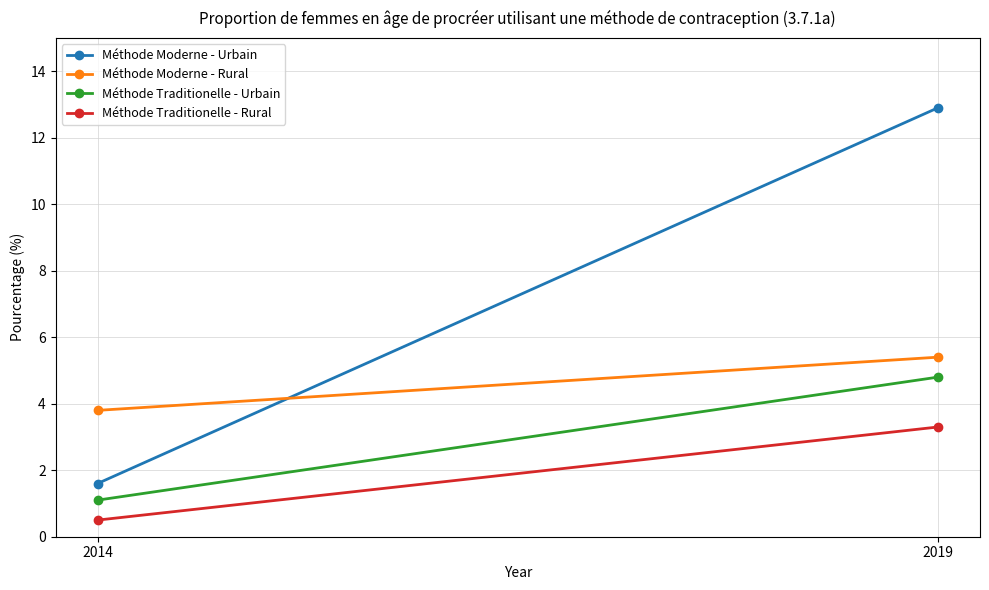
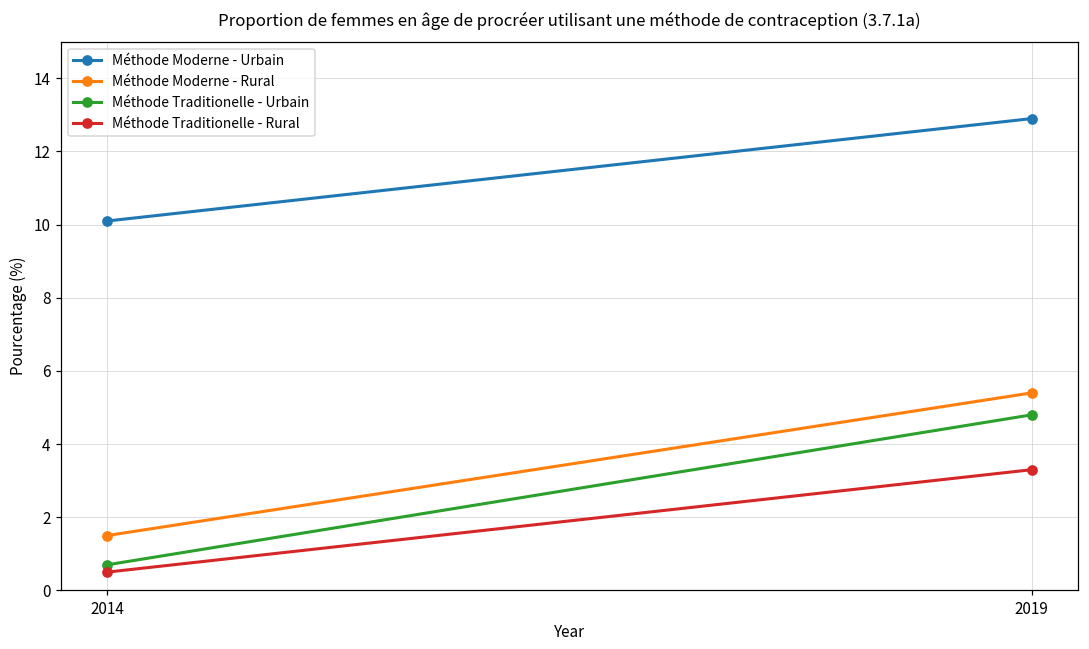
Méthode Moderne - Urbain, 2014: 1.6 -> 10.1
Méthode Moderne - Rural, 2014: 3.8 -> 1.5
Méthode Traditionelle - Urbain, 2014: 1.1 -> 0.7
